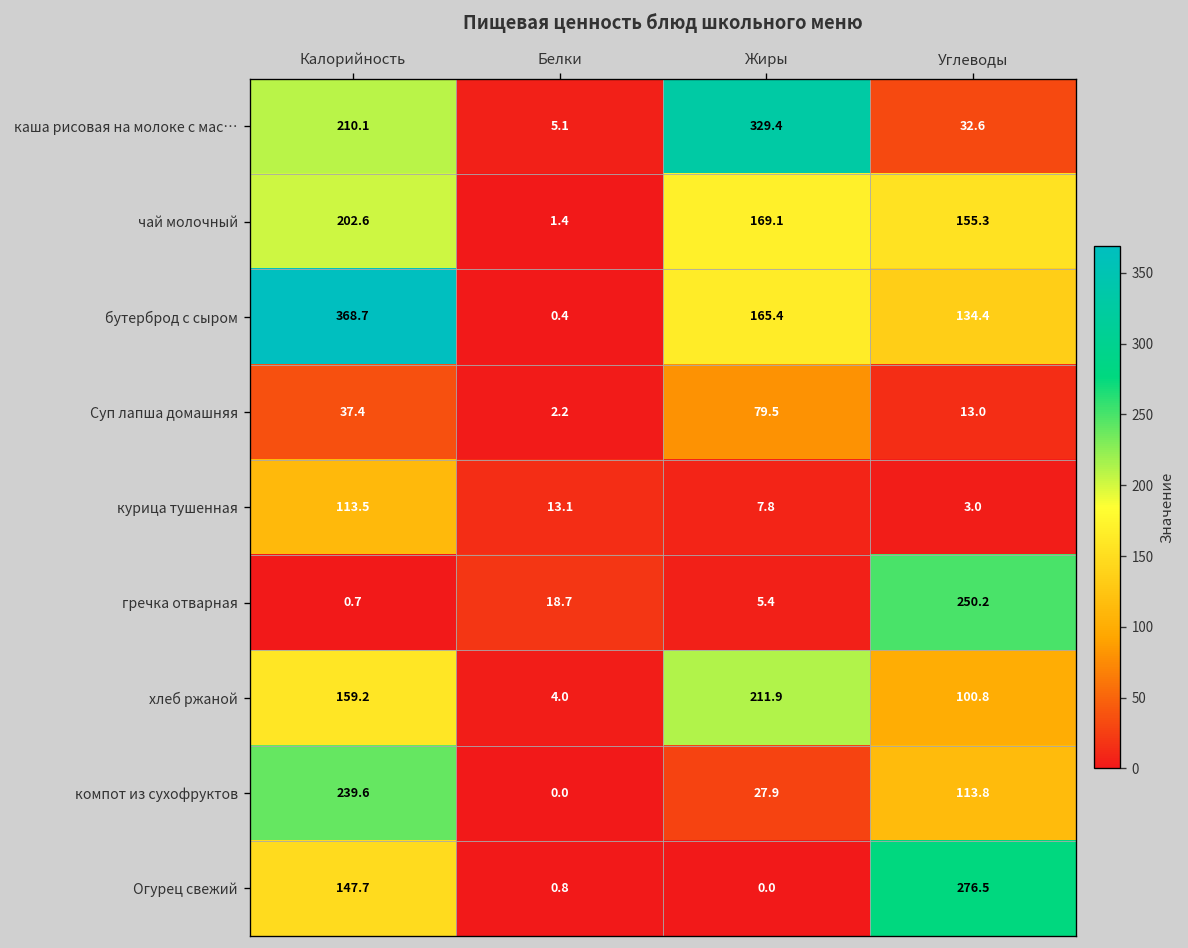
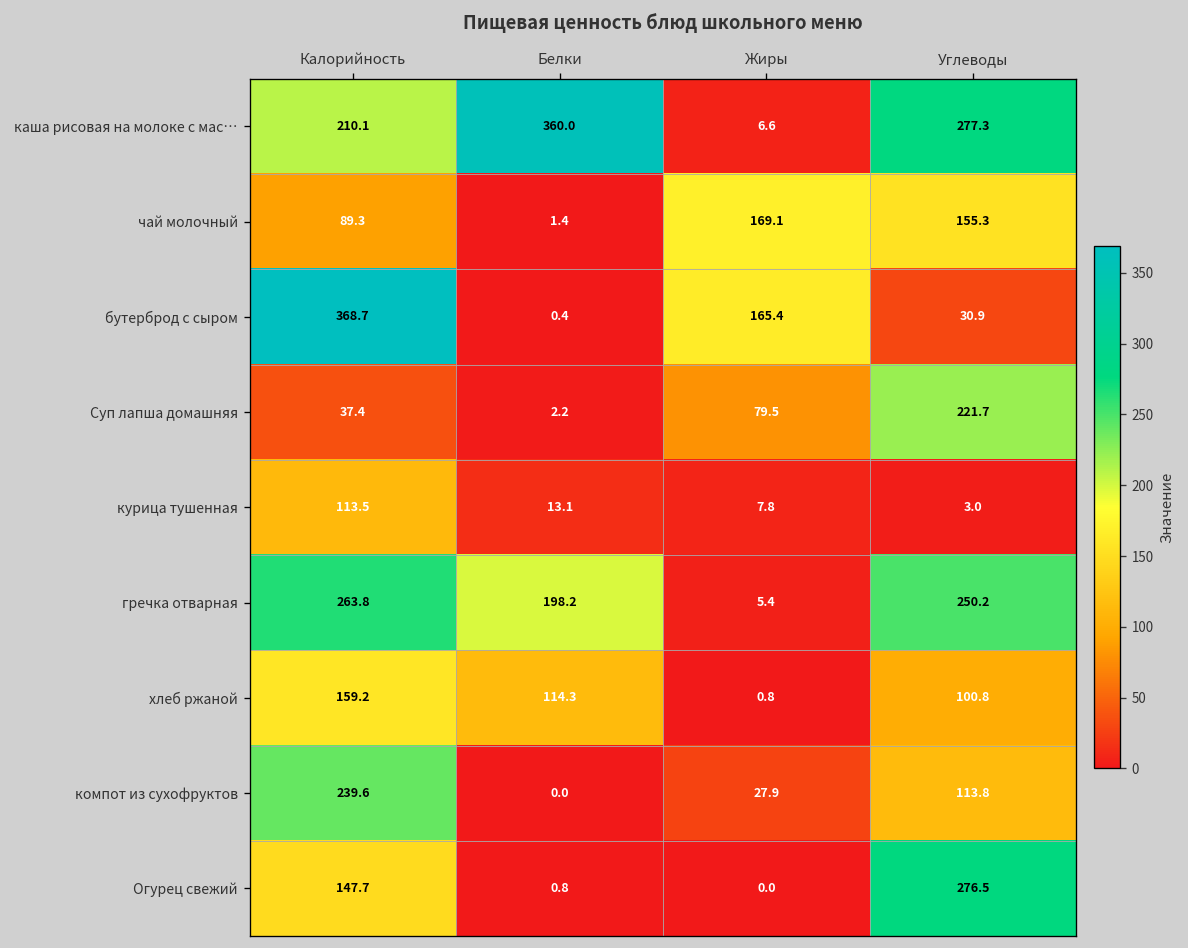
каша рисовая на молоке с мас…, Белки: 5.1 -> 360.0
каша рисовая на молоке с мас…, Жиры: 329.4 -> 6.6
каша рисовая на молоке с мас…, Углеводы: 32.6 -> 277.3
чай молочный, Калорийность: 202.6 -> 89.3
бутерброд с сыром, Углеводы: 134.4 -> 30.9
Суп лапша домашняя, Углеводы: 13.0 -> 221.7
гречка отварная, Калорийность: 0.7 -> 263.8
гречка отварная, Белки: 18.7 -> 198.2
хлеб ржаной, Белки: 4.0 -> 114.3
хлеб ржаной, Жиры: 211.9 -> 0.8
